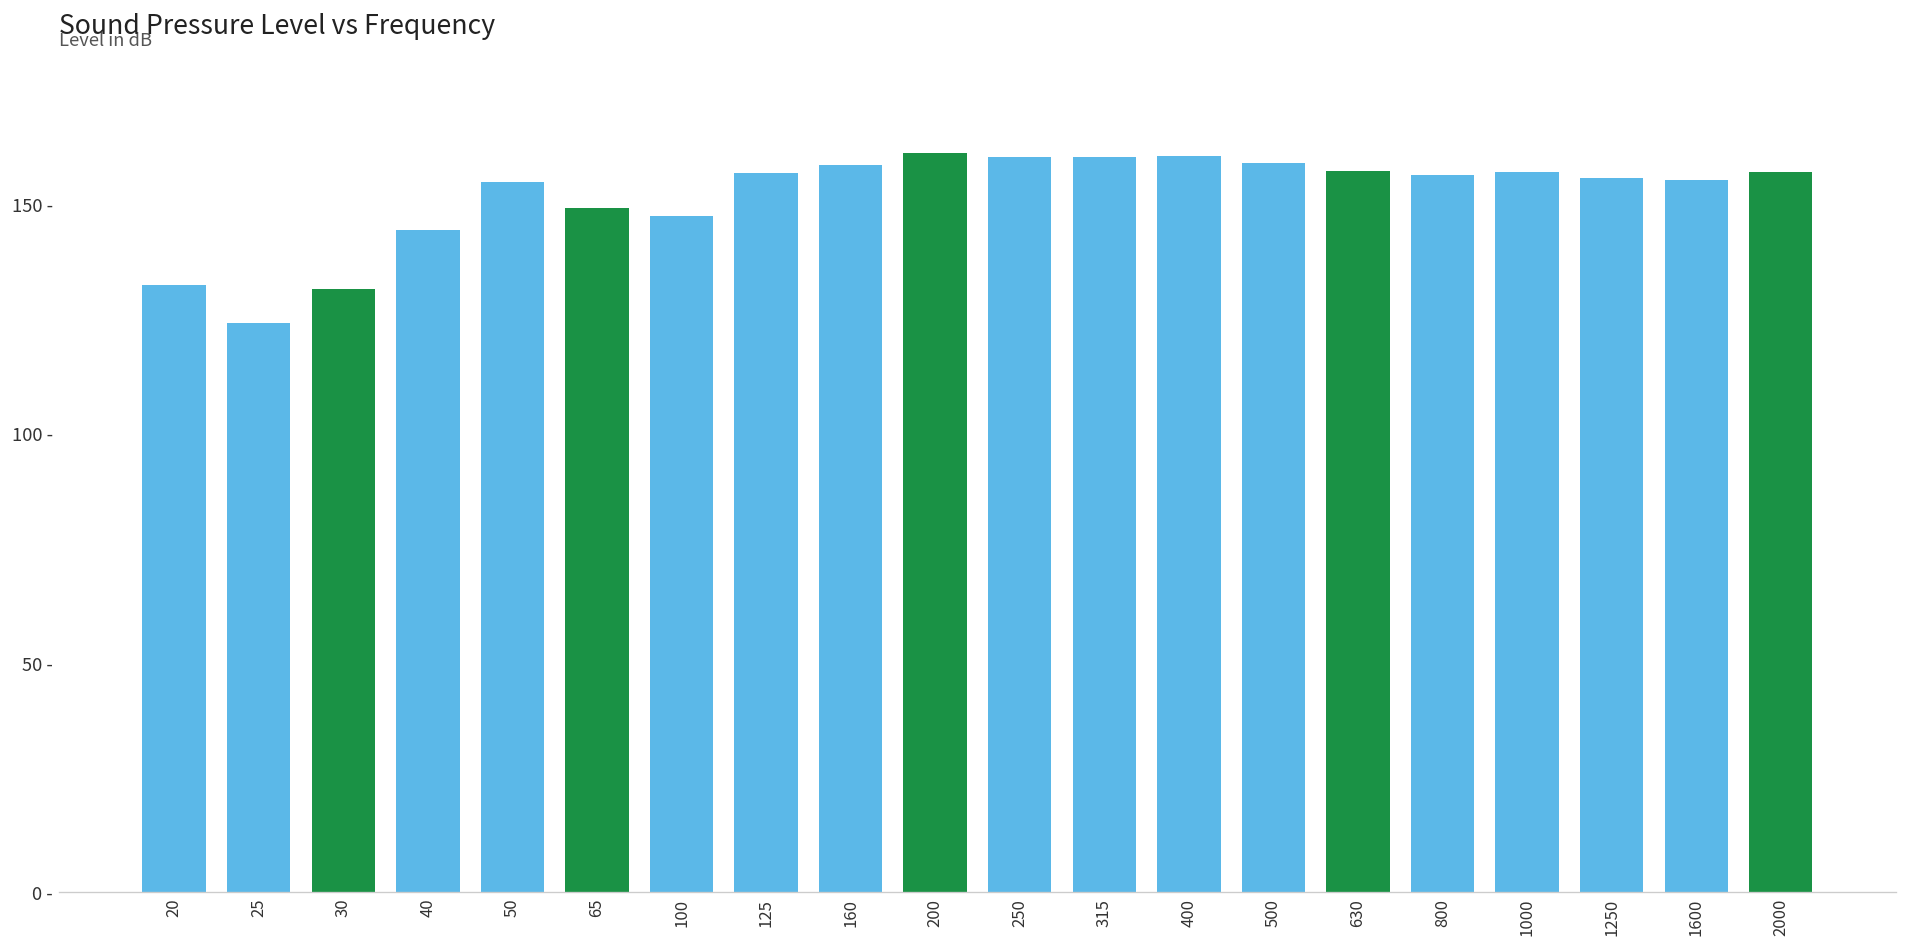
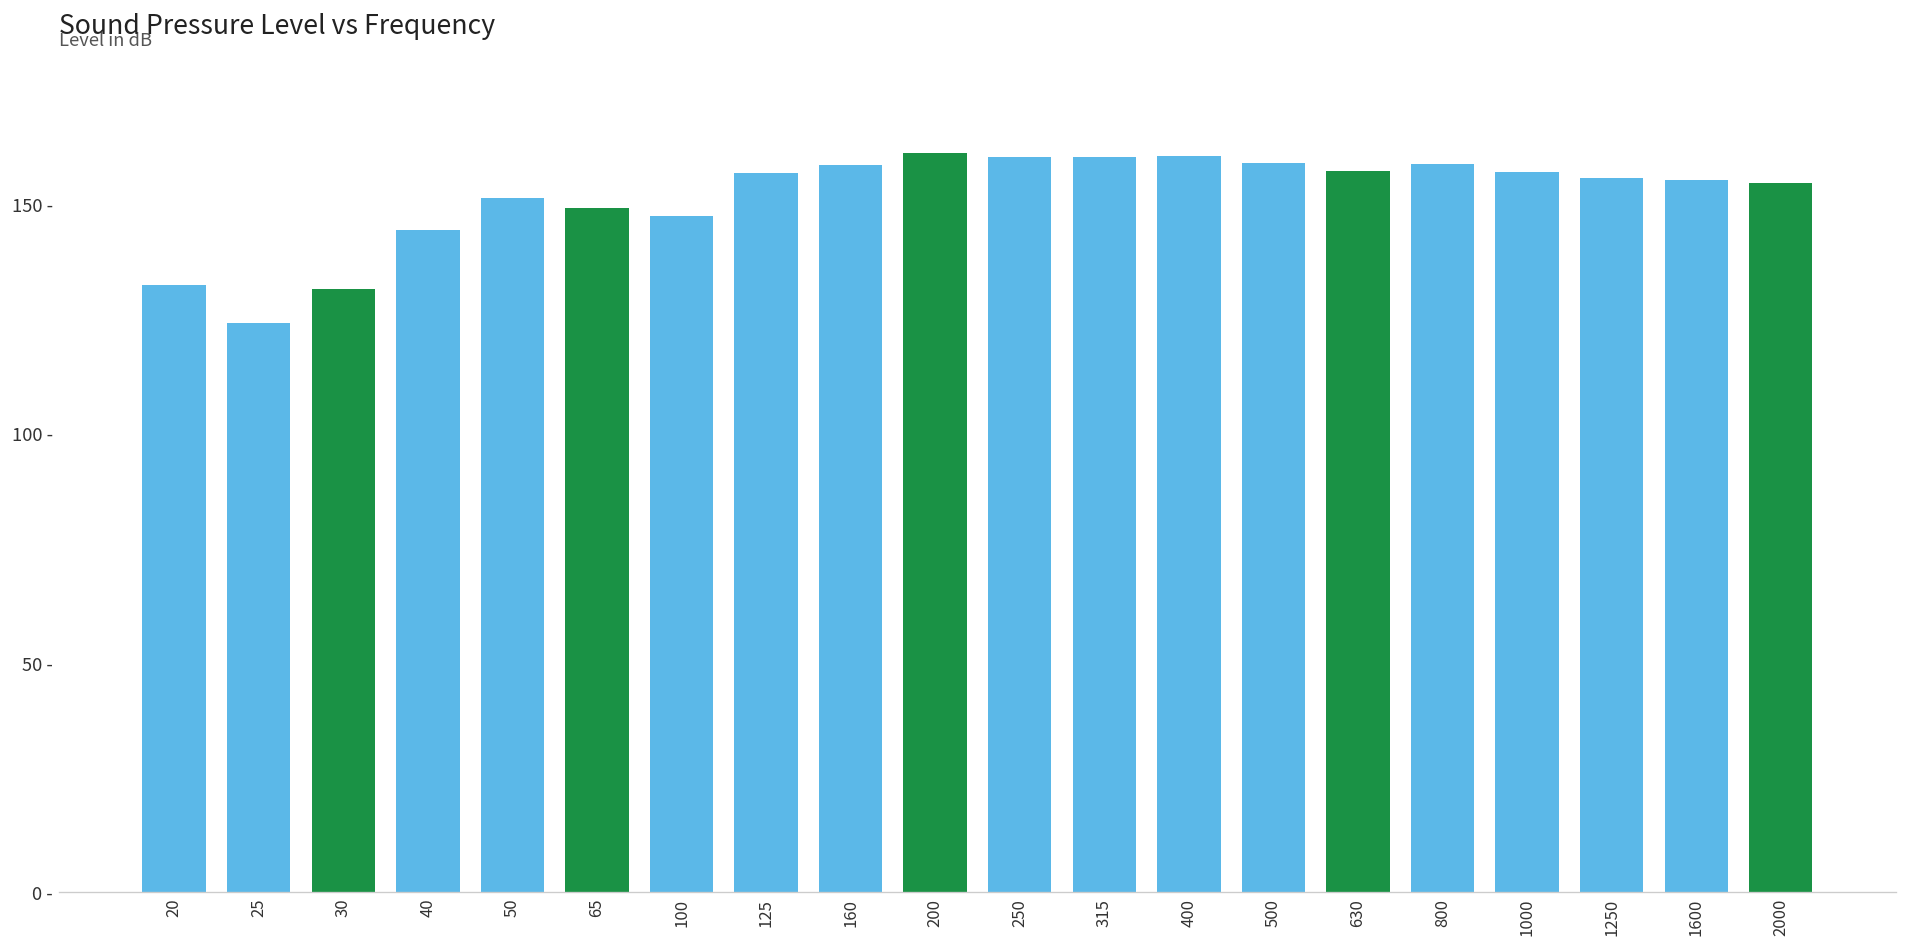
50: 155 - -> 151 -
800: 156 - -> 159 -
2000: 157 - -> 154 -
